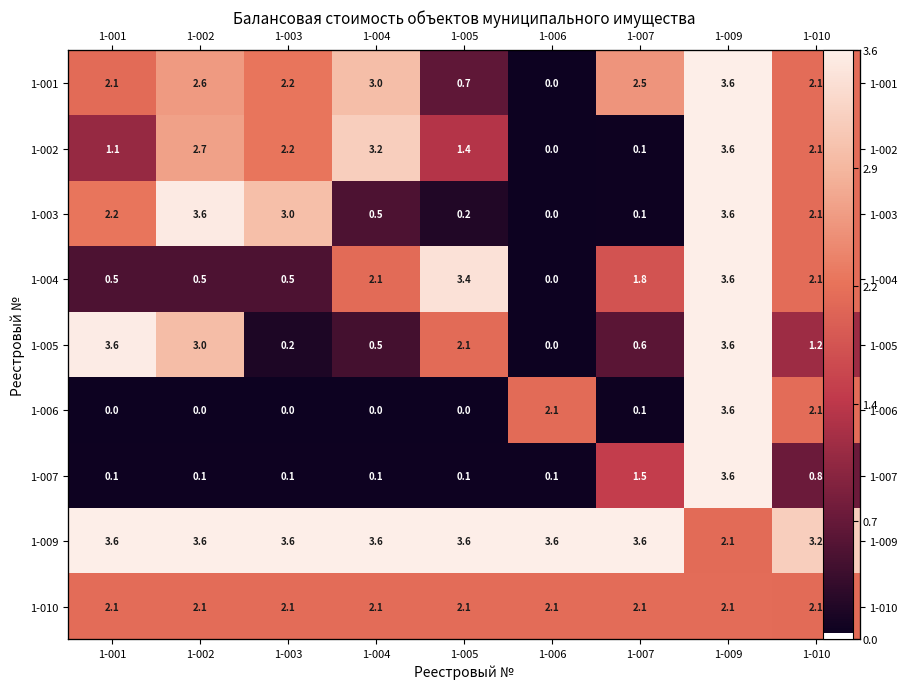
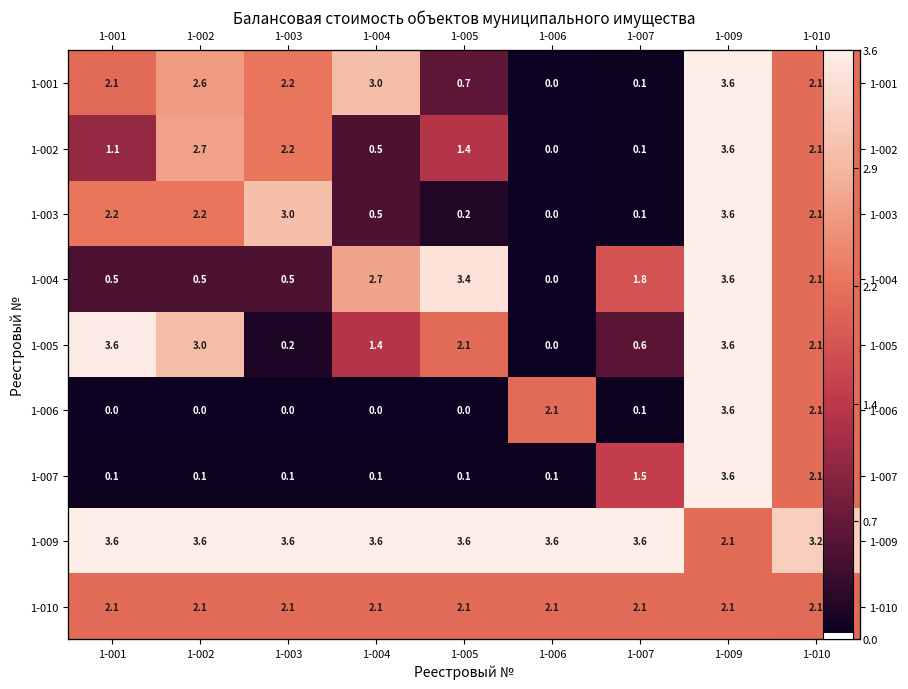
1-001, 1-007: 2.5 -> 0.1
1-002, 1-004: 3.2 -> 0.5
1-003, 1-002: 3.6 -> 2.2
1-004, 1-004: 2.1 -> 2.7
1-005, 1-004: 0.5 -> 1.4
1-005, 1-010: 1.2 -> 2.1
1-007, 1-010: 0.8 -> 2.1
